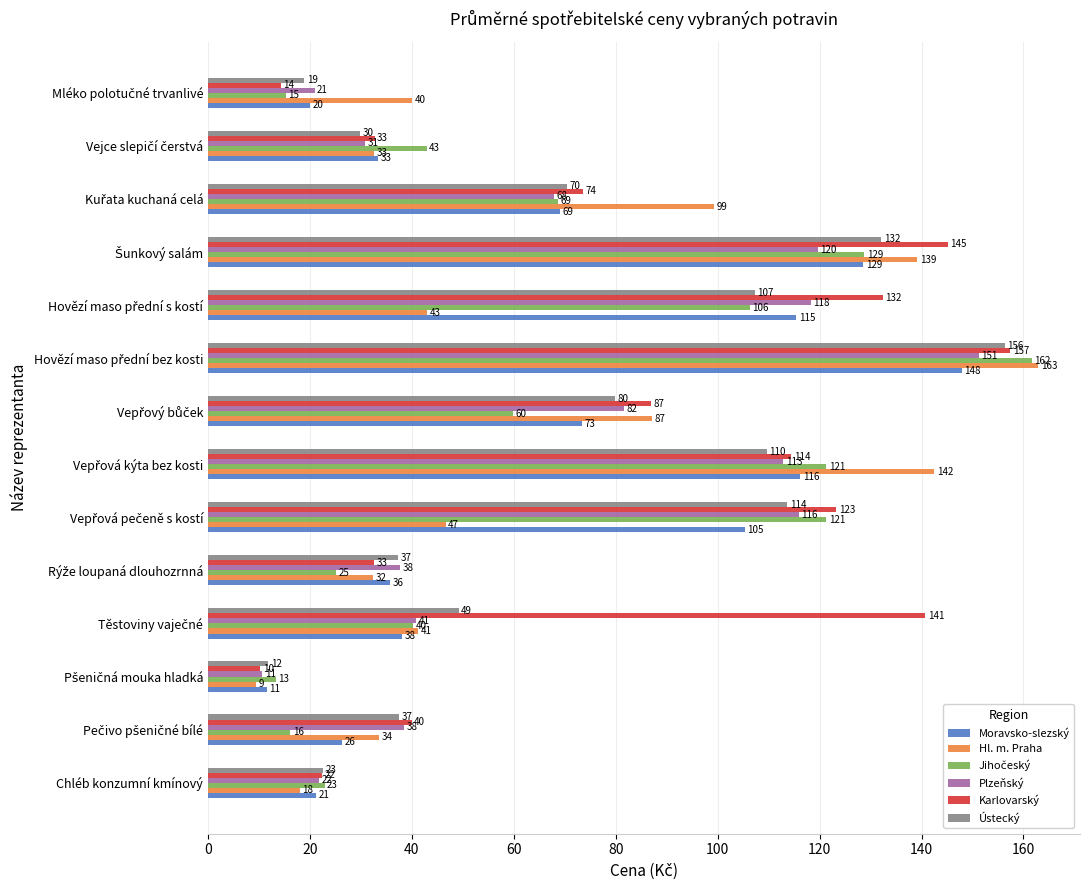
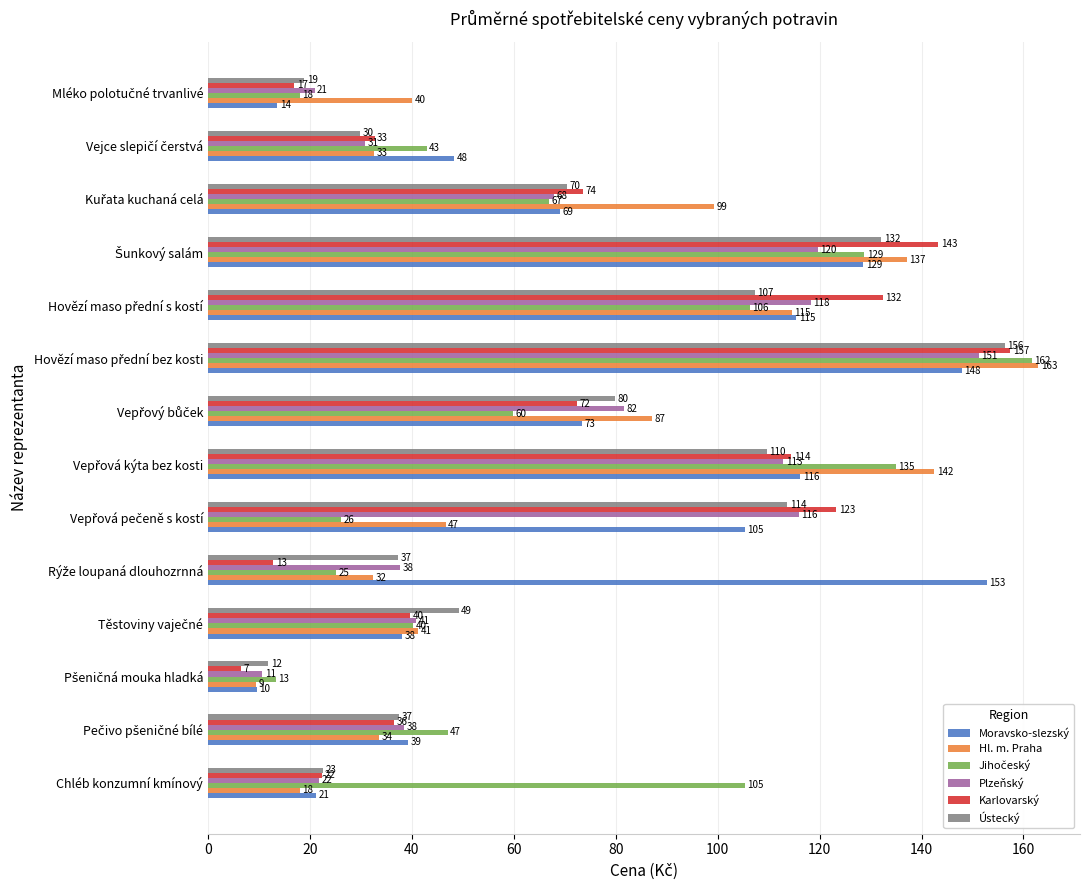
Karlovarský, Mléko polotučné trvanlivé: 14 -> 17
Jihočeský, Mléko polotučné trvanlivé: 15 -> 18
Moravsko-slezský, Mléko polotučné trvanlivé: 20 -> 14
Moravsko-slezský, Vejce slepičí čerstvá: 33 -> 48
Jihočeský, Kuřata kuchaná celá: 69 -> 67
Karlovarský, Šunkový salám: 145 -> 143
Hl. m. Praha, Šunkový salám: 139 -> 137
Hl. m. Praha, Hovězí maso přední s kostí: 43 -> 115
Karlovarský, Vepřový bůček: 87 -> 72
Jihočeský, Vepřová kýta bez kosti: 121 -> 135
Jihočeský, Vepřová pečeně s kostí: 121 -> 26
Karlovarský, Rýže loupaná dlouhozrnná: 33 -> 13
Moravsko-slezský, Rýže loupaná dlouhozrnná: 36 -> 153
Karlovarský, Těstoviny vaječné: 141 -> 40
Karlovarský, Pšeničná mouka hladká: 10 -> 7
Moravsko-slezský, Pšeničná mouka hladká: 11 -> 10
Karlovarský, Pečivo pšeničné bílé: 40 -> 36
Jihočeský, Pečivo pšeničné bílé: 16 -> 47
Moravsko-slezský, Pečivo pšeničné bílé: 26 -> 39
Jihočeský, Chléb konzumní kmínový: 23 -> 105
